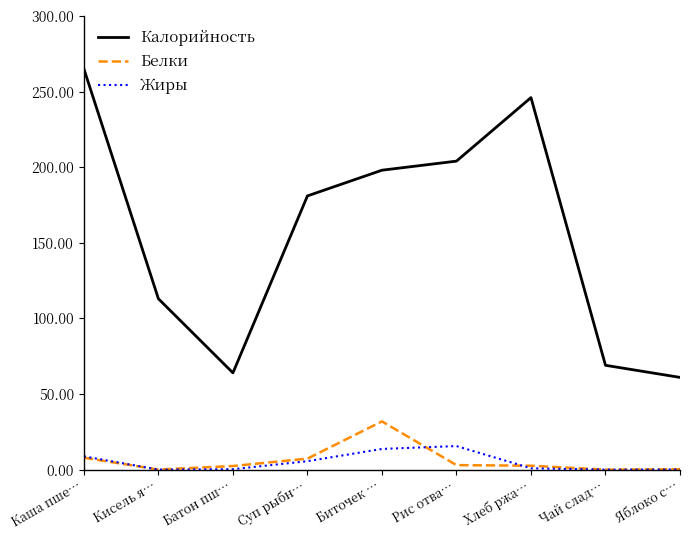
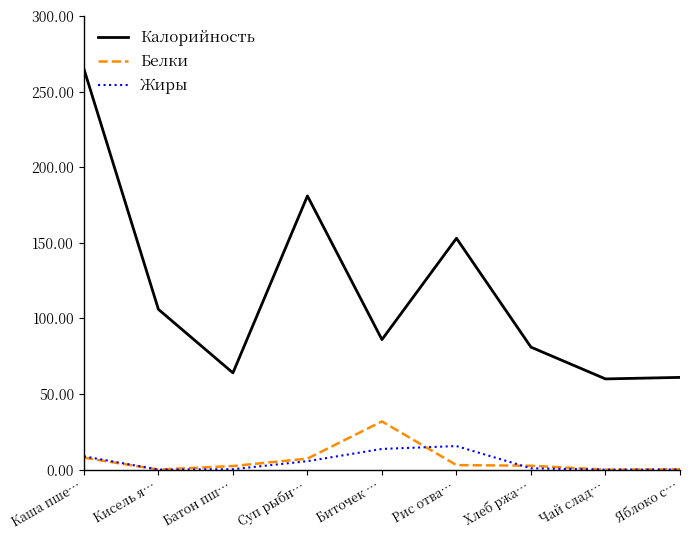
Калорийность, Кисель я…: 113 -> 106
Калорийность, Биточек …: 198 -> 86
Калорийность, Рис отва…: 204 -> 153
Калорийность, Хлеб ржа…: 246 -> 81
Калорийность, Чай слад…: 69 -> 60
